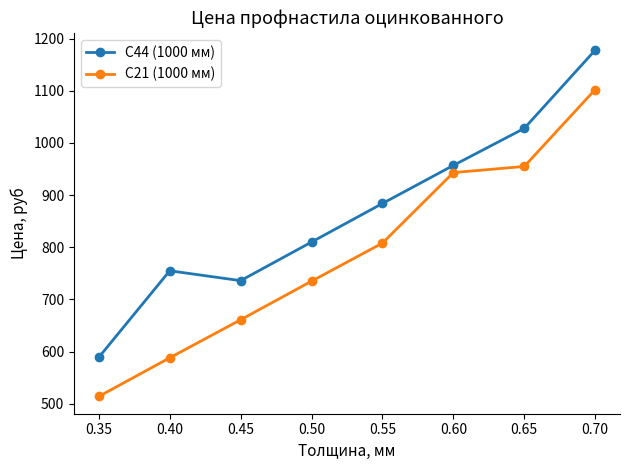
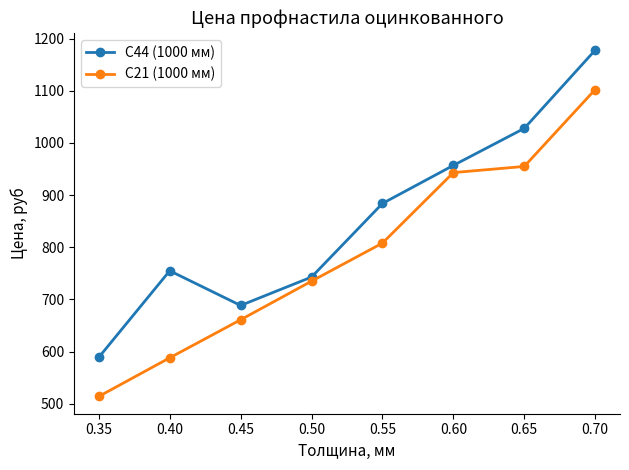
С44 (1000 мм), 0.45: 740 -> 690
С44 (1000 мм), 0.50: 810 -> 740
